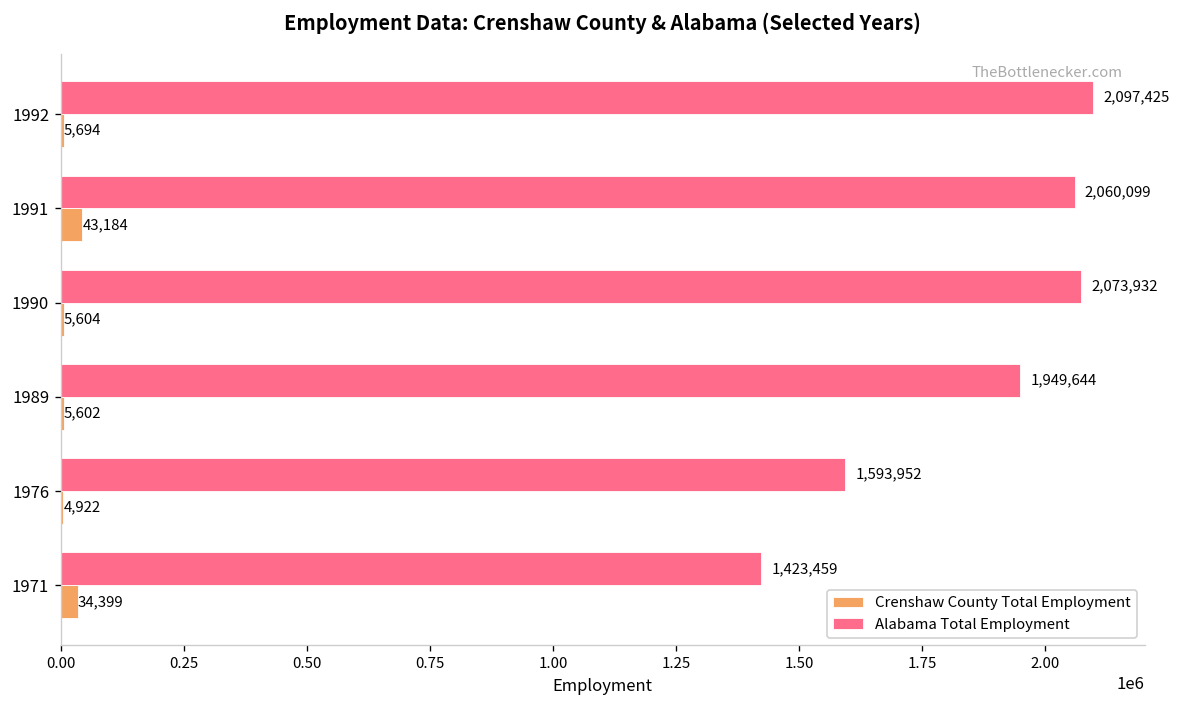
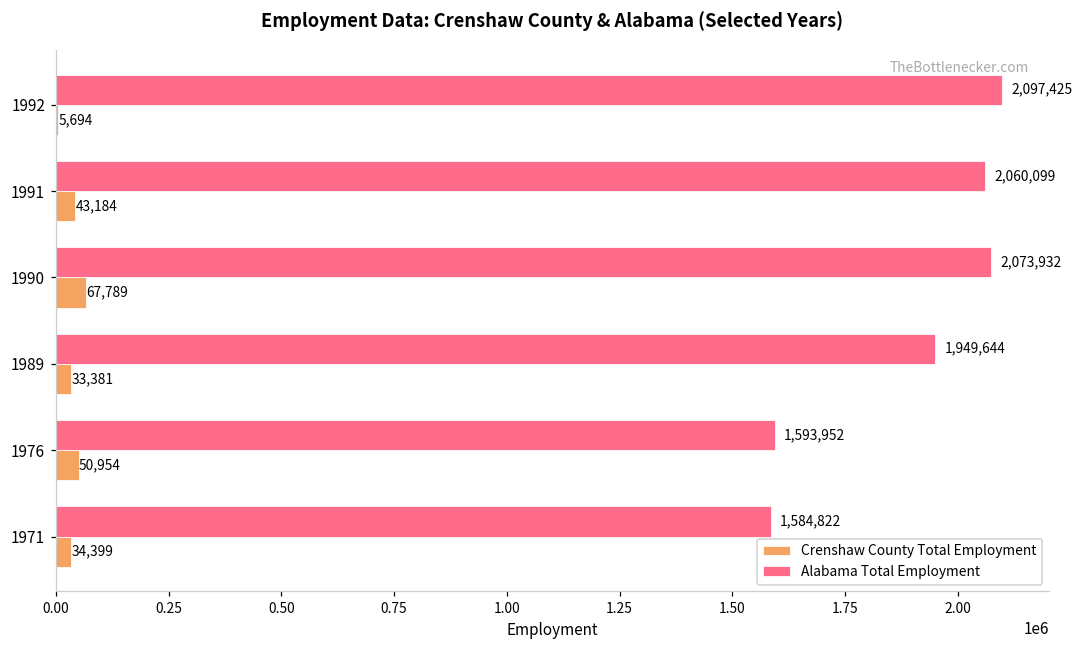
Crenshaw County Total Employment, 1990: 5,604 -> 67,789
Crenshaw County Total Employment, 1989: 5,602 -> 33,381
Crenshaw County Total Employment, 1976: 4,922 -> 50,954
Alabama Total Employment, 1971: 1,423,459 -> 1,584,822
